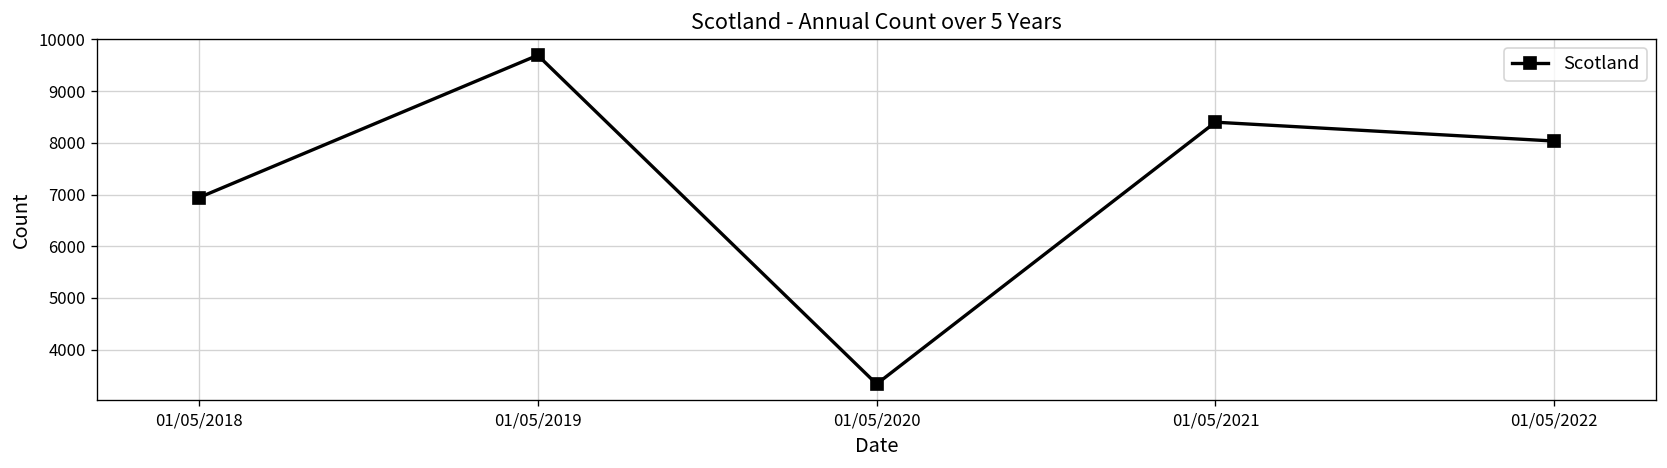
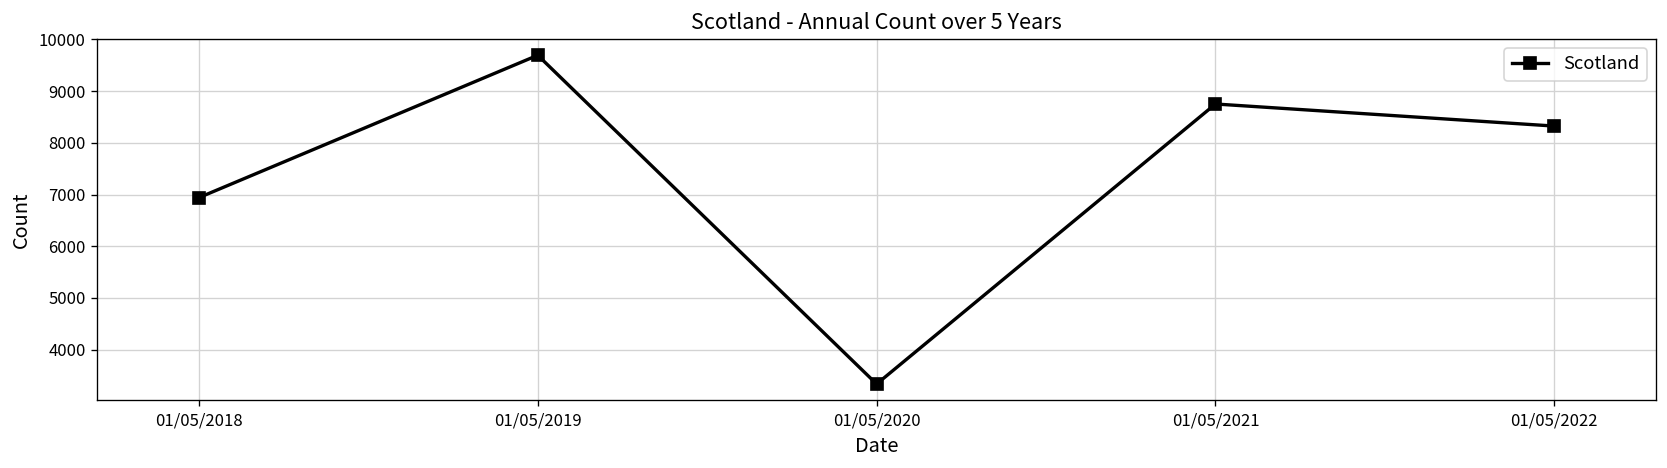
01/05/2021: 8400 -> 8800
01/05/2022: 8000 -> 8300
